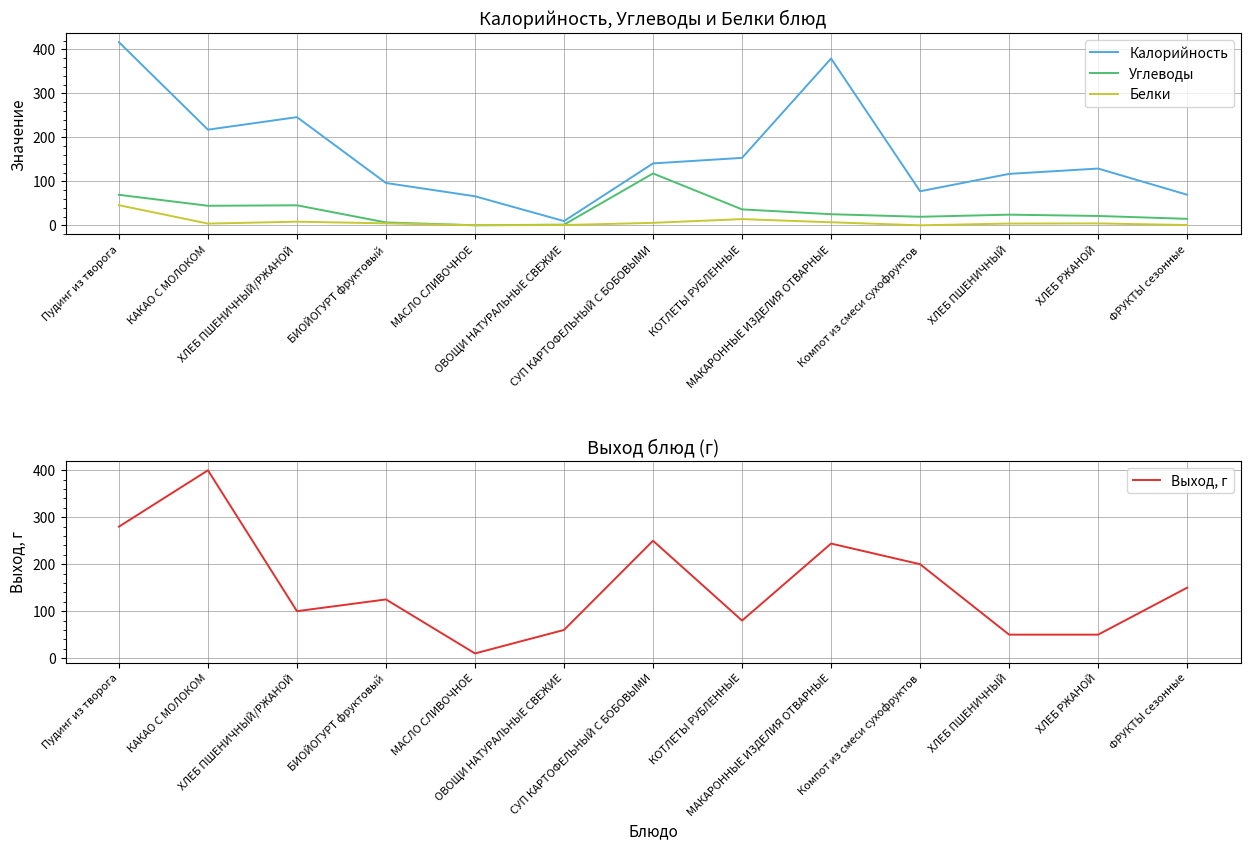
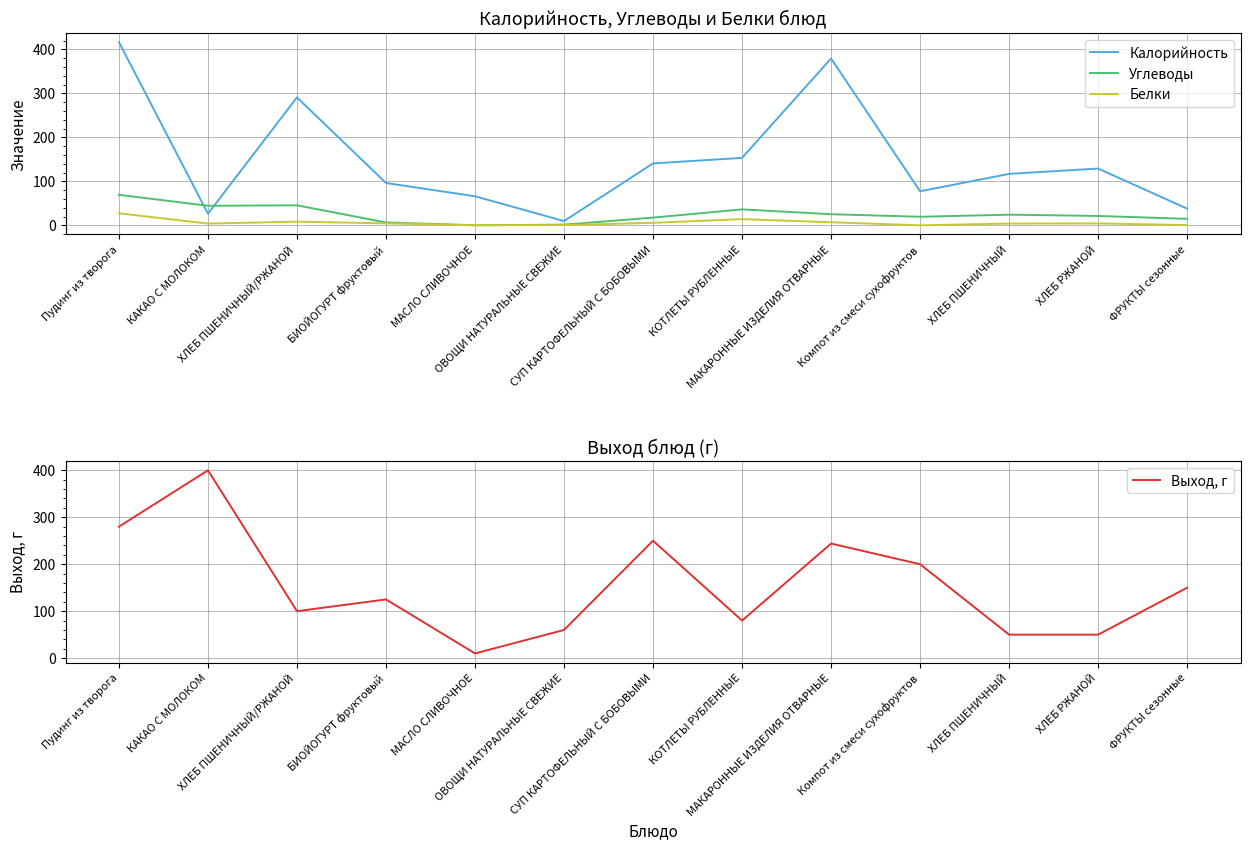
Калорийность, Углеводы и Белки блюд, Белки, Пудинг из творога: 50 -> 30
Калорийность, Углеводы и Белки блюд, Калорийность, КАКАО С МОЛОКОМ: 220 -> 30
Калорийность, Углеводы и Белки блюд, Калорийность, ХЛЕБ ПШЕНИЧНЫЙ/РЖАНОЙ: 250 -> 290
Калорийность, Углеводы и Белки блюд, Углеводы, СУП КАРТОФЕЛЬНЫЙ С БОБОВЫМИ: 120 -> 20
Калорийность, Углеводы и Белки блюд, Калорийность, ФРУКТЫ сезонные: 70 -> 40
